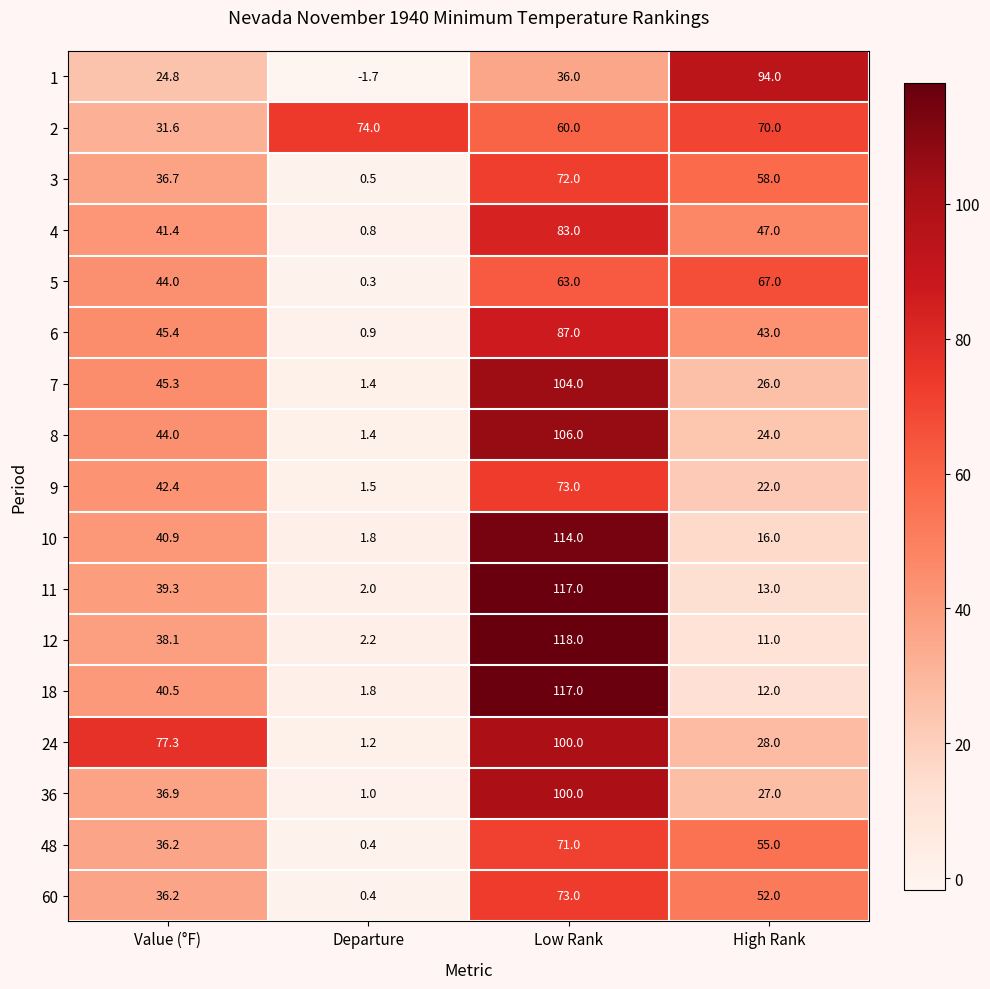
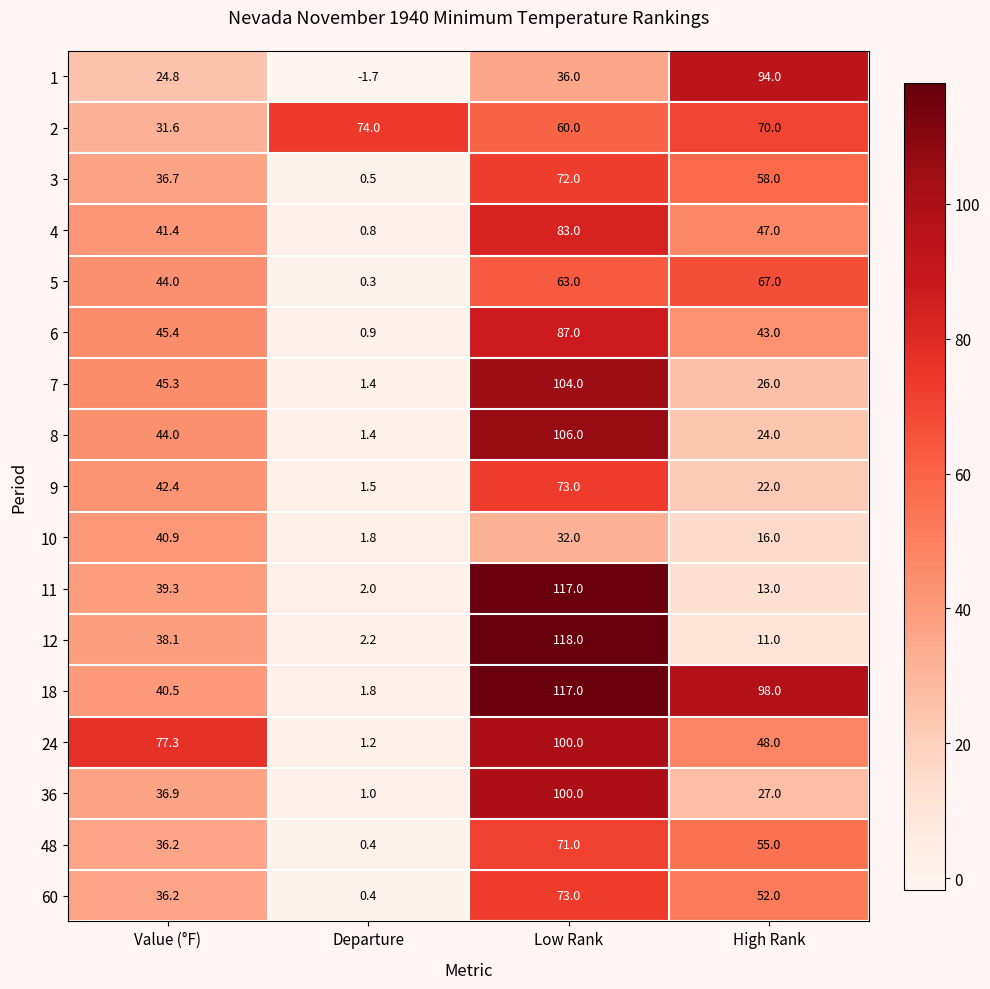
10, Low Rank: 114.0 -> 32.0
18, High Rank: 12.0 -> 98.0
24, High Rank: 28.0 -> 48.0
